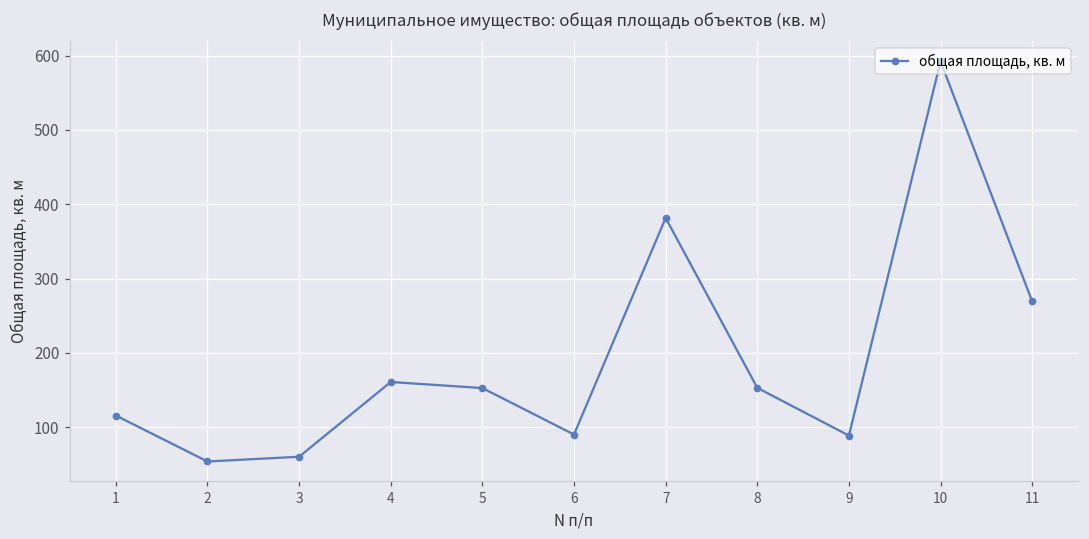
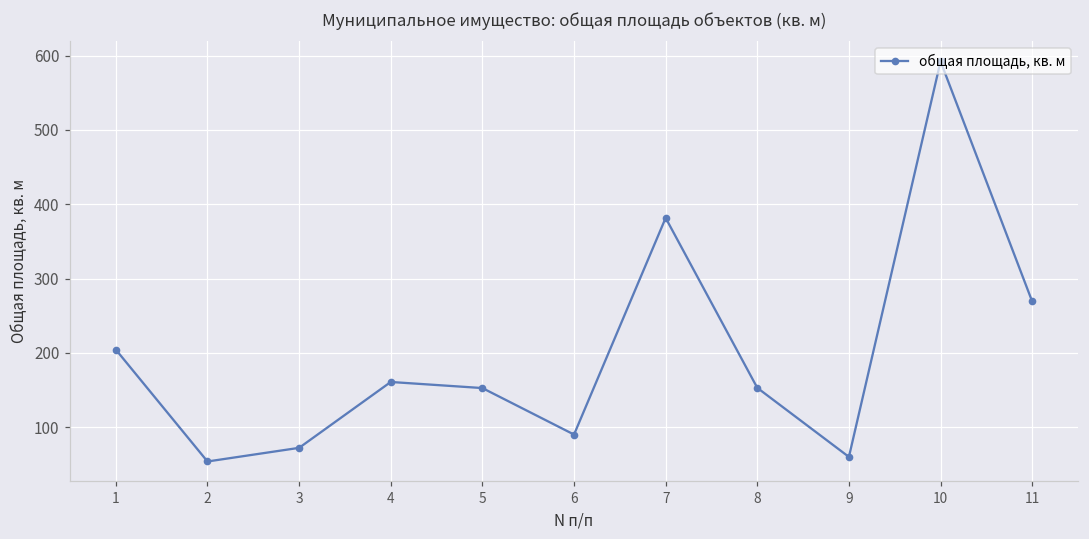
1: 120 -> 200
3: 60 -> 70
9: 90 -> 60
